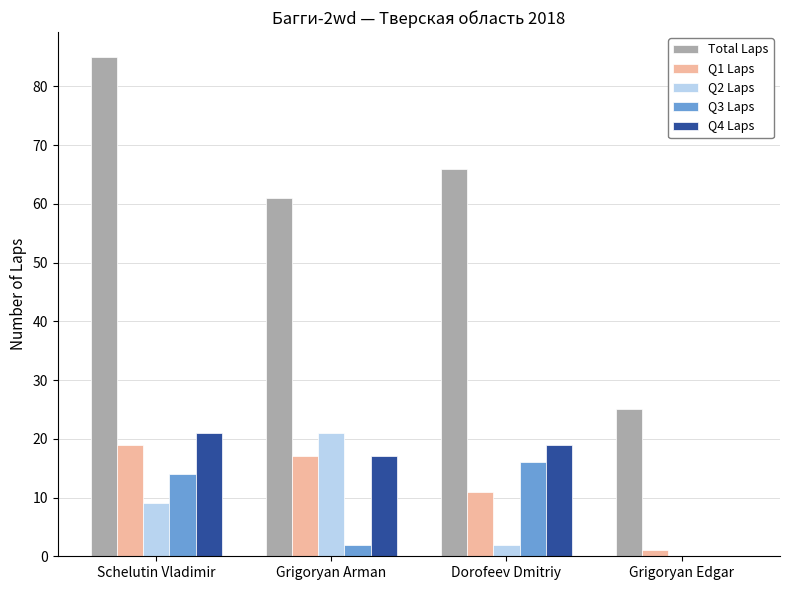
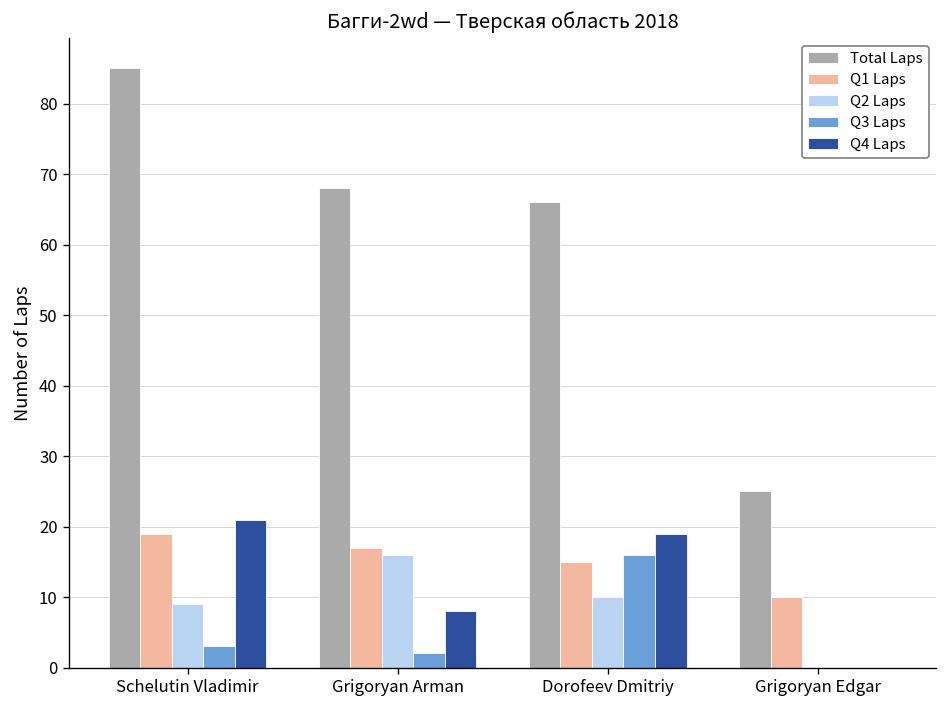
Q3 Laps, Schelutin Vladimir: 14 -> 3
Total Laps, Grigoryan Arman: 61 -> 68
Q2 Laps, Grigoryan Arman: 21 -> 16
Q4 Laps, Grigoryan Arman: 17 -> 8
Q1 Laps, Dorofeev Dmitriy: 11 -> 15
Q2 Laps, Dorofeev Dmitriy: 2 -> 10
Q1 Laps, Grigoryan Edgar: 1 -> 10
